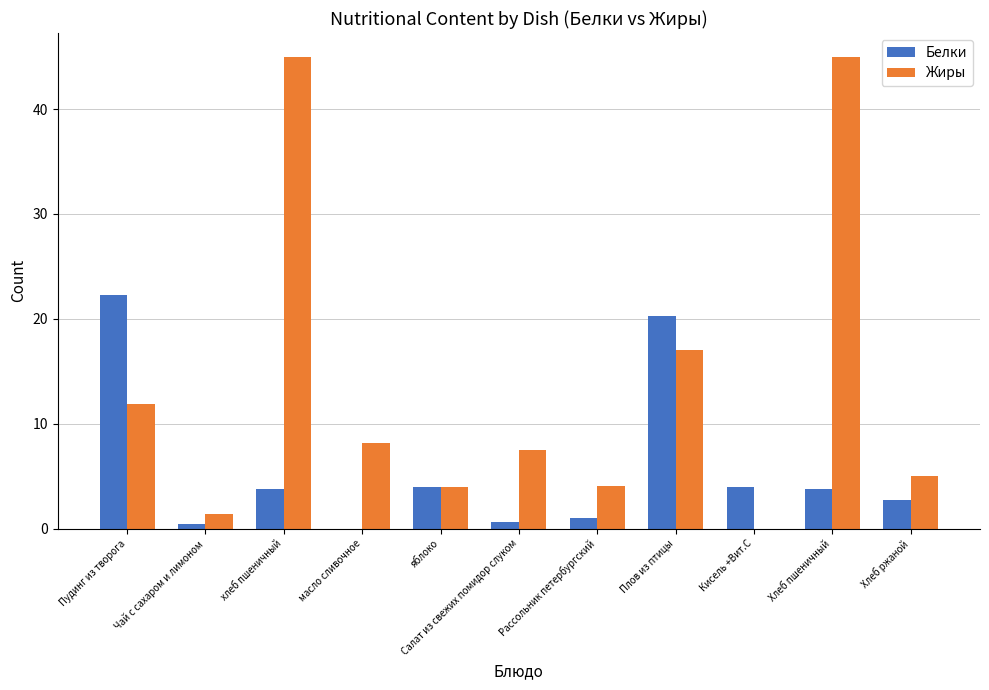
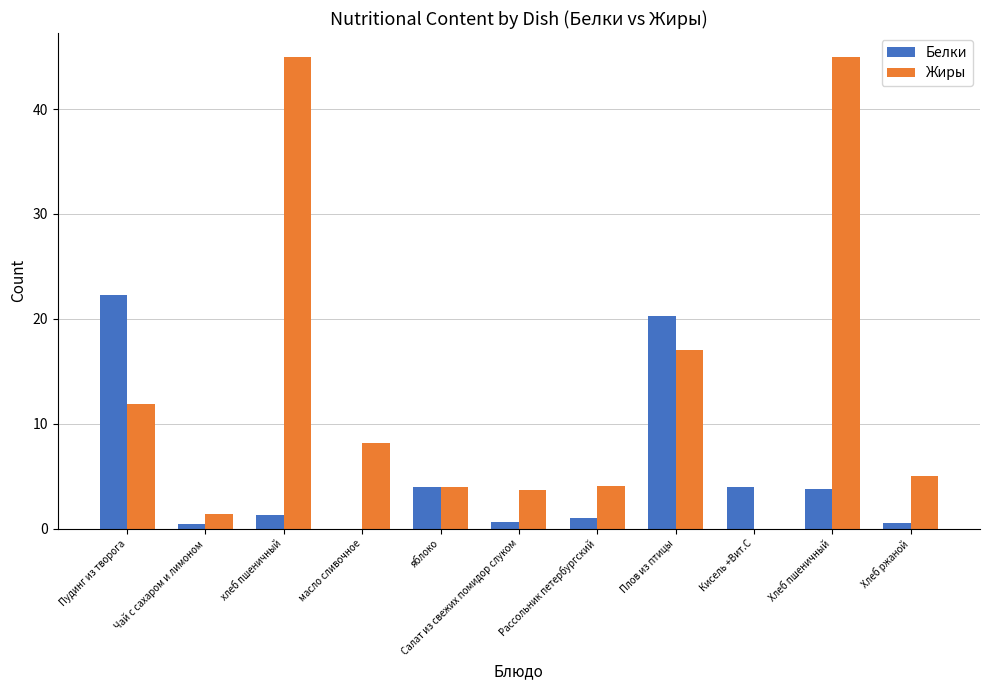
Белки, хлеб пшеничный: 3.8 -> 1.3
Жиры, Салат из свежих помидор слуком: 7.5 -> 3.7
Белки, Хлеб ржаной: 2.8 -> 0.5
